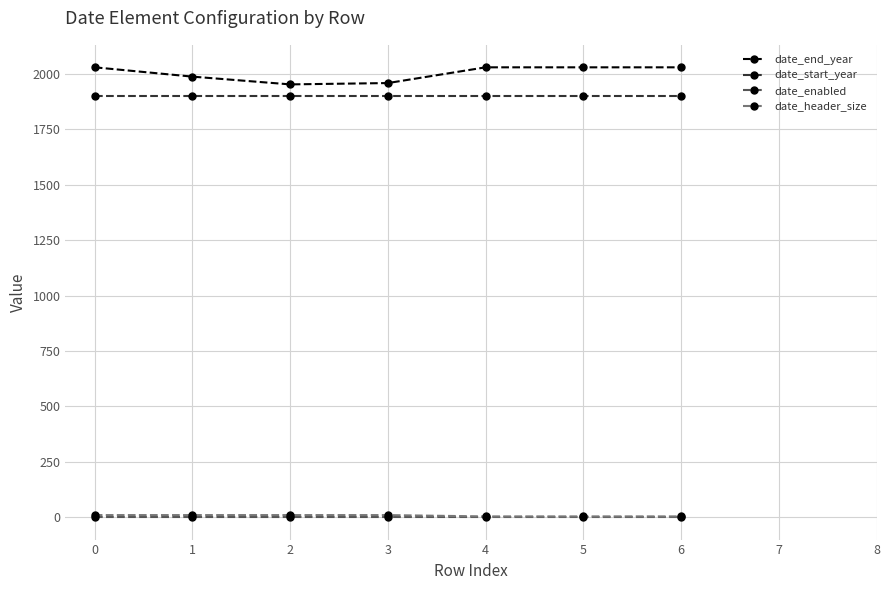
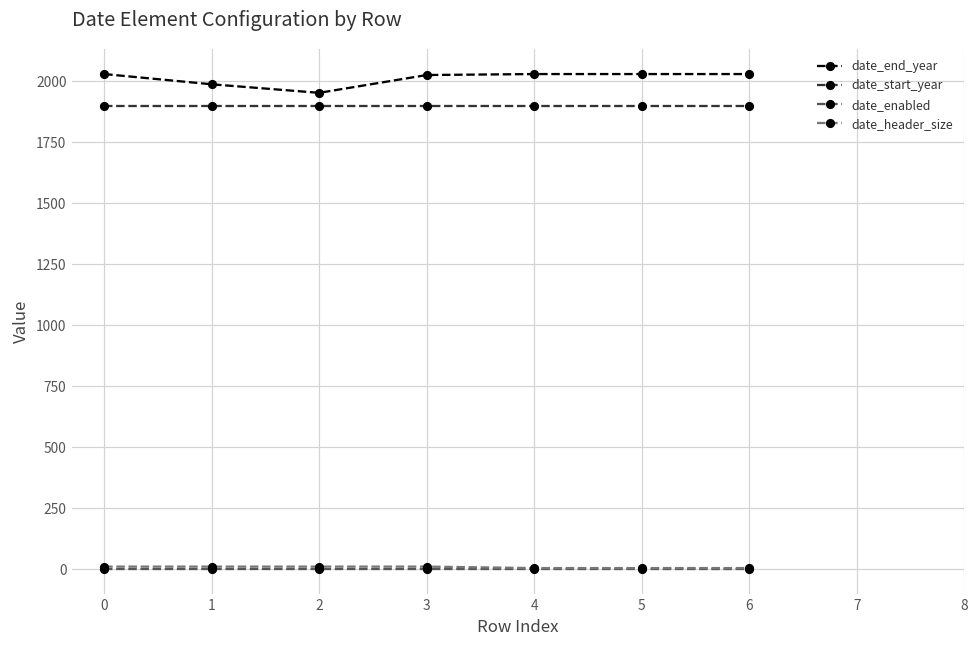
date_end_year, 3: 1960 -> 2030
